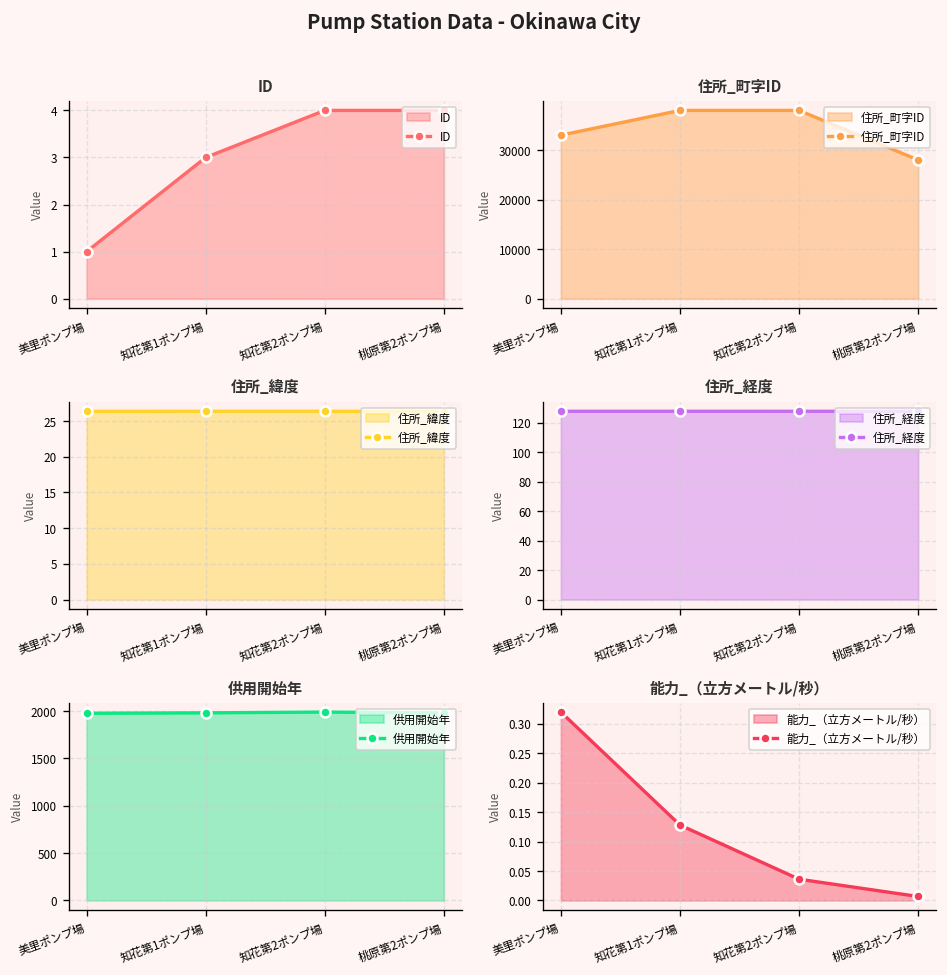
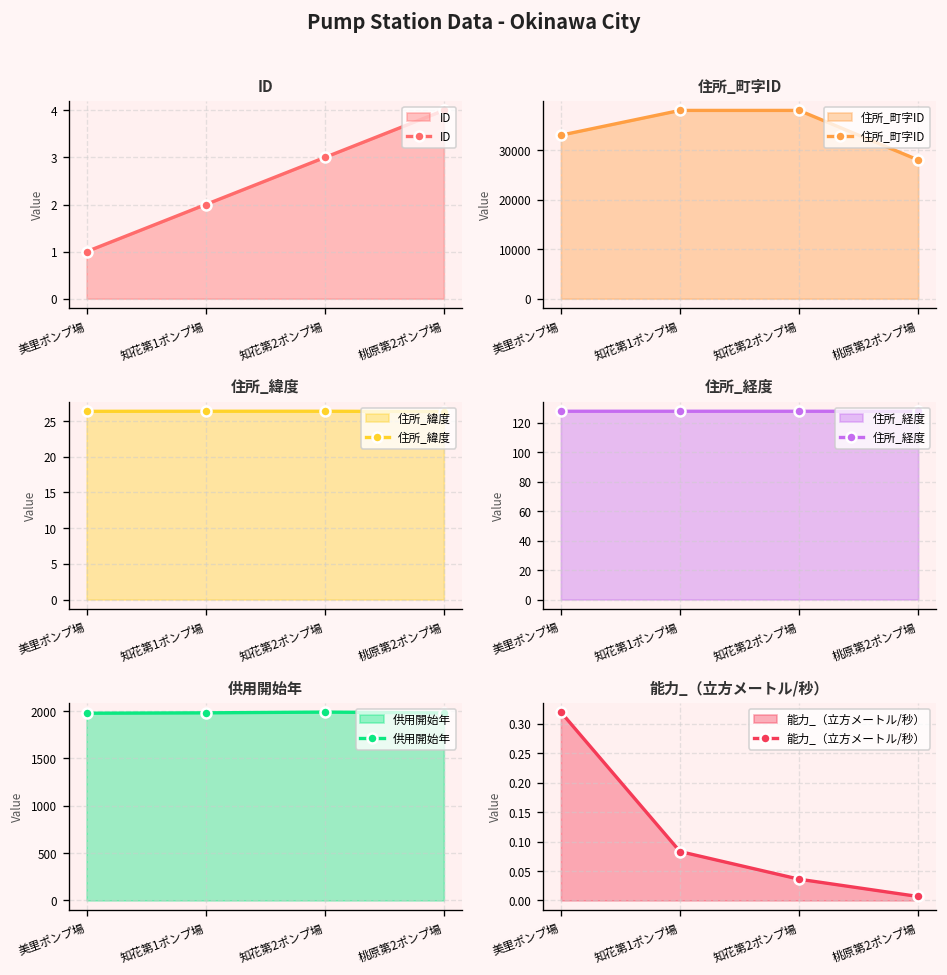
ID, 知花第1ポンプ場: 3 -> 2
ID, 知花第2ポンプ場: 4 -> 3
能力_（立方メートル/秒）, 知花第1ポンプ場: 0.13 -> 0.08
